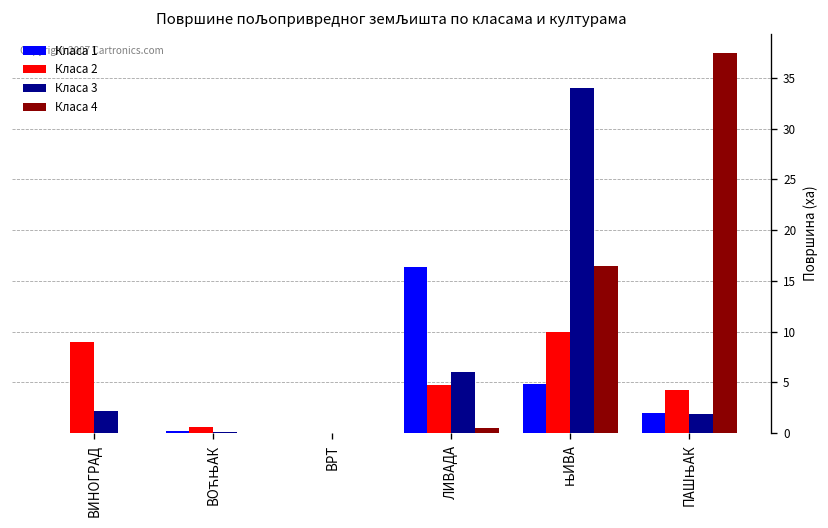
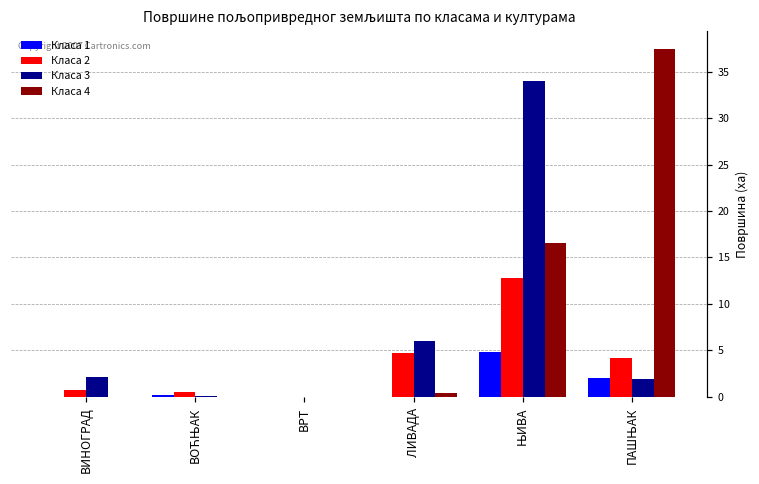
Класа 2, ВИНОГРАД: 9 -> 1
Класа 1, ЛИВАДА: 16 -> 0
Класа 2, ЊИВА: 10 -> 13
